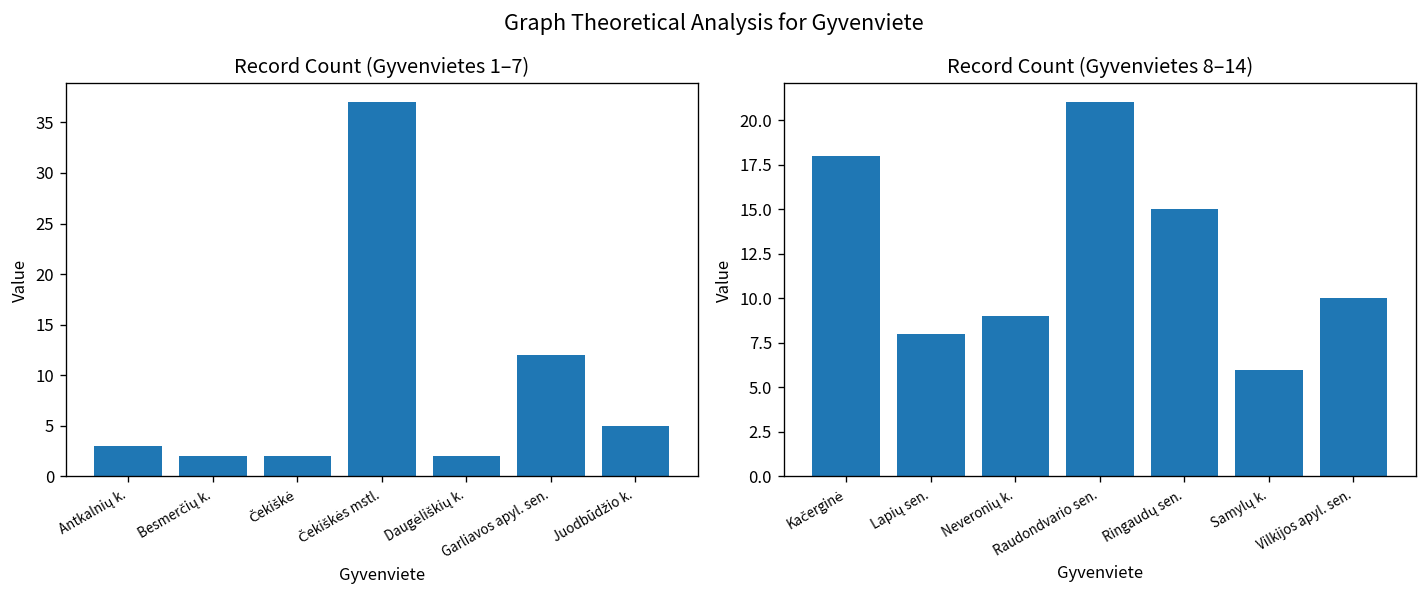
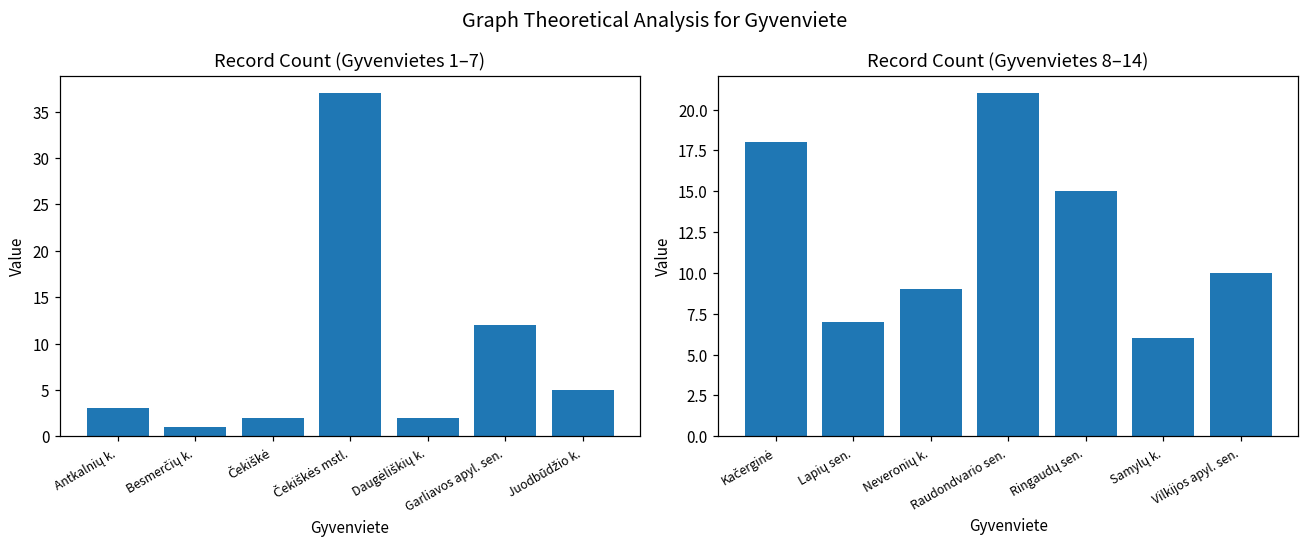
Record Count (Gyvenvietes 1–7), Besmerčių k.: 2 -> 1
Record Count (Gyvenvietes 8–14), Lapių sen.: 8 -> 7
